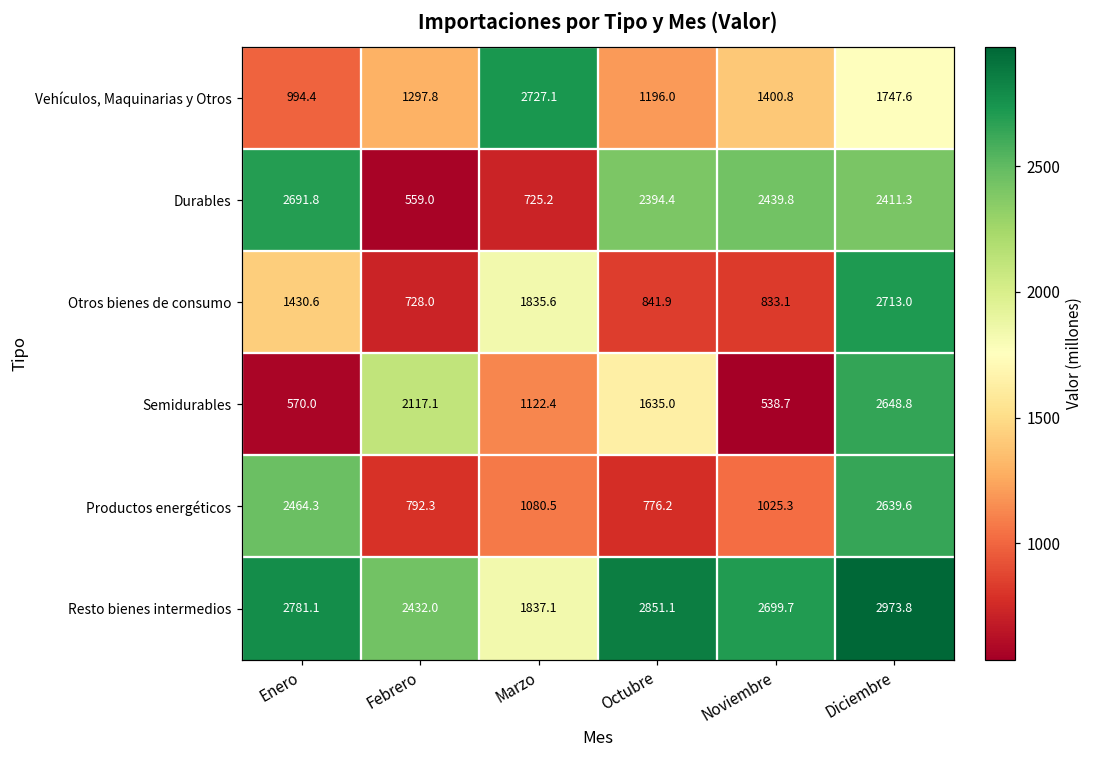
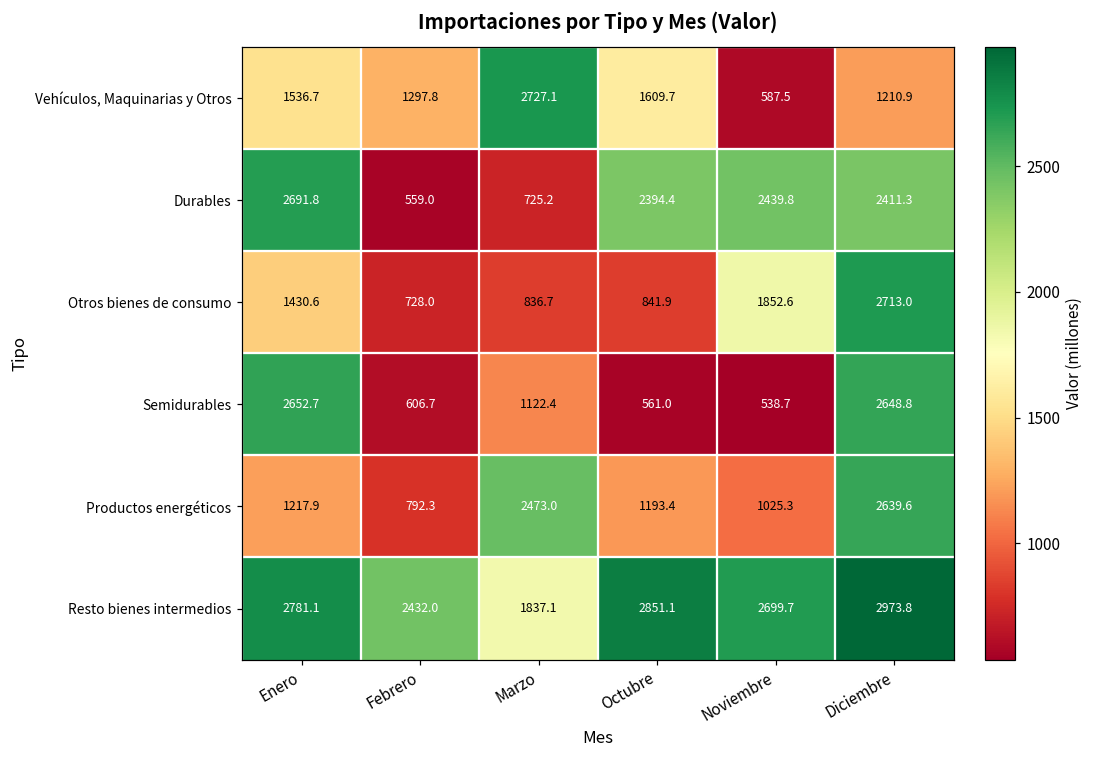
Vehículos, Maquinarias y Otros, Enero: 994.4 -> 1536.7
Vehículos, Maquinarias y Otros, Octubre: 1196.0 -> 1609.7
Vehículos, Maquinarias y Otros, Noviembre: 1400.8 -> 587.5
Vehículos, Maquinarias y Otros, Diciembre: 1747.6 -> 1210.9
Otros bienes de consumo, Marzo: 1835.6 -> 836.7
Otros bienes de consumo, Noviembre: 833.1 -> 1852.6
Semidurables, Enero: 570.0 -> 2652.7
Semidurables, Febrero: 2117.1 -> 606.7
Semidurables, Octubre: 1635.0 -> 561.0
Productos energéticos, Enero: 2464.3 -> 1217.9
Productos energéticos, Marzo: 1080.5 -> 2473.0
Productos energéticos, Octubre: 776.2 -> 1193.4
